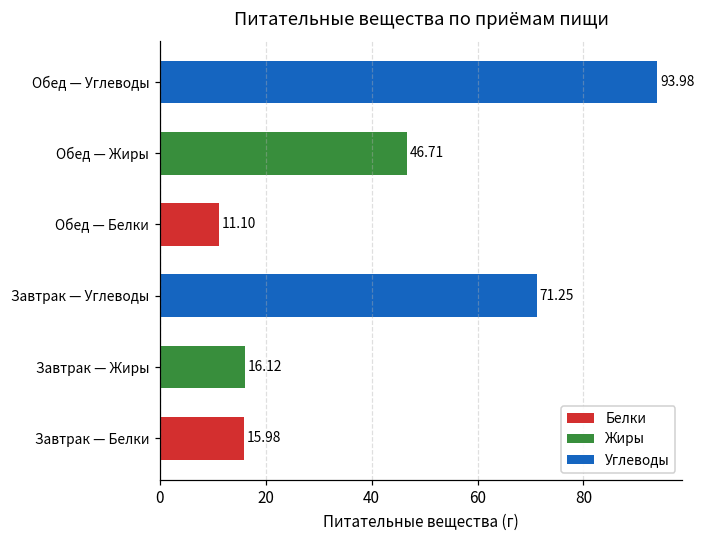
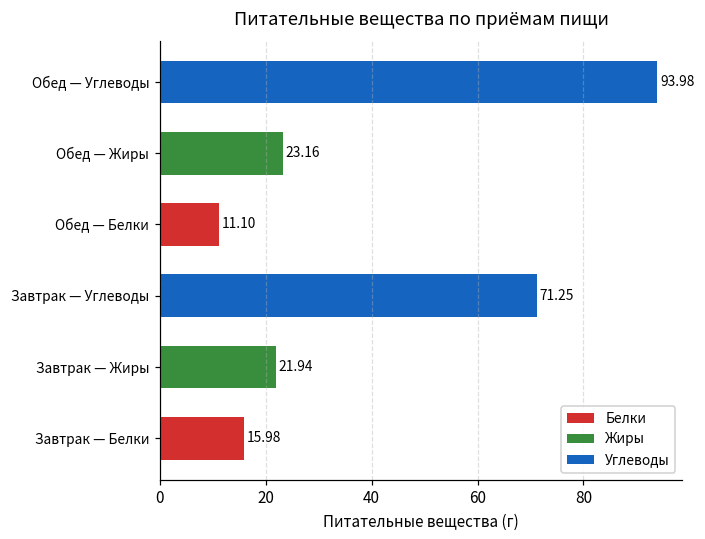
Обед — Жиры: 46.71 -> 23.16
Завтрак — Жиры: 16.12 -> 21.94
